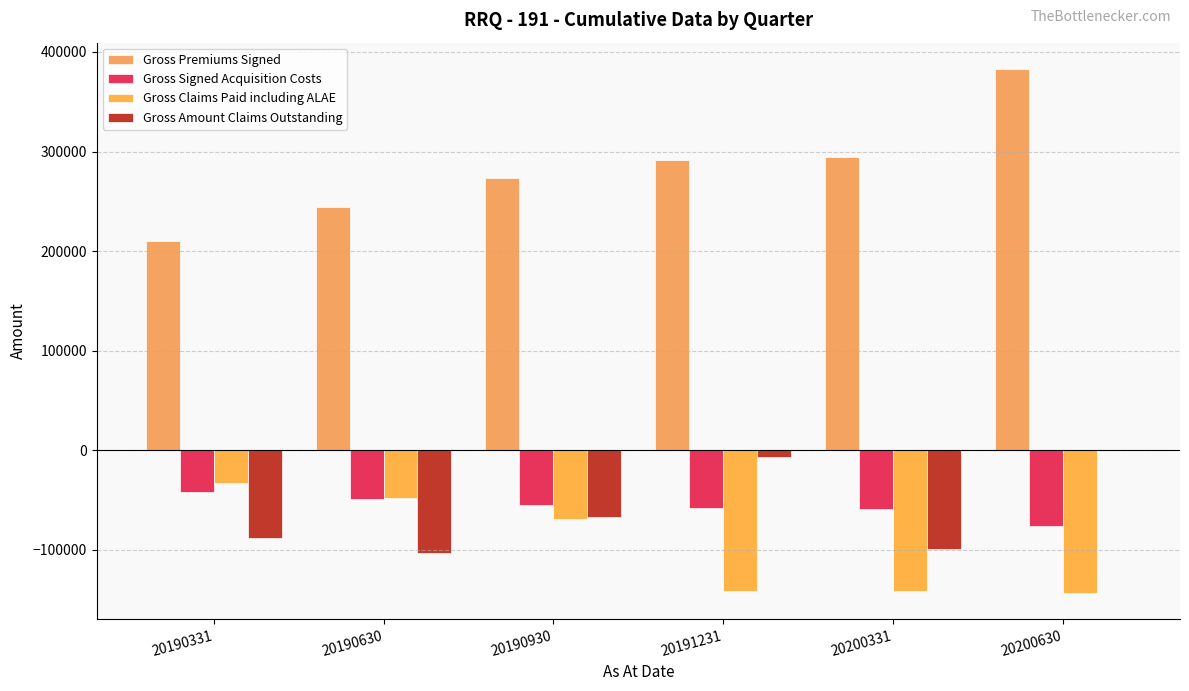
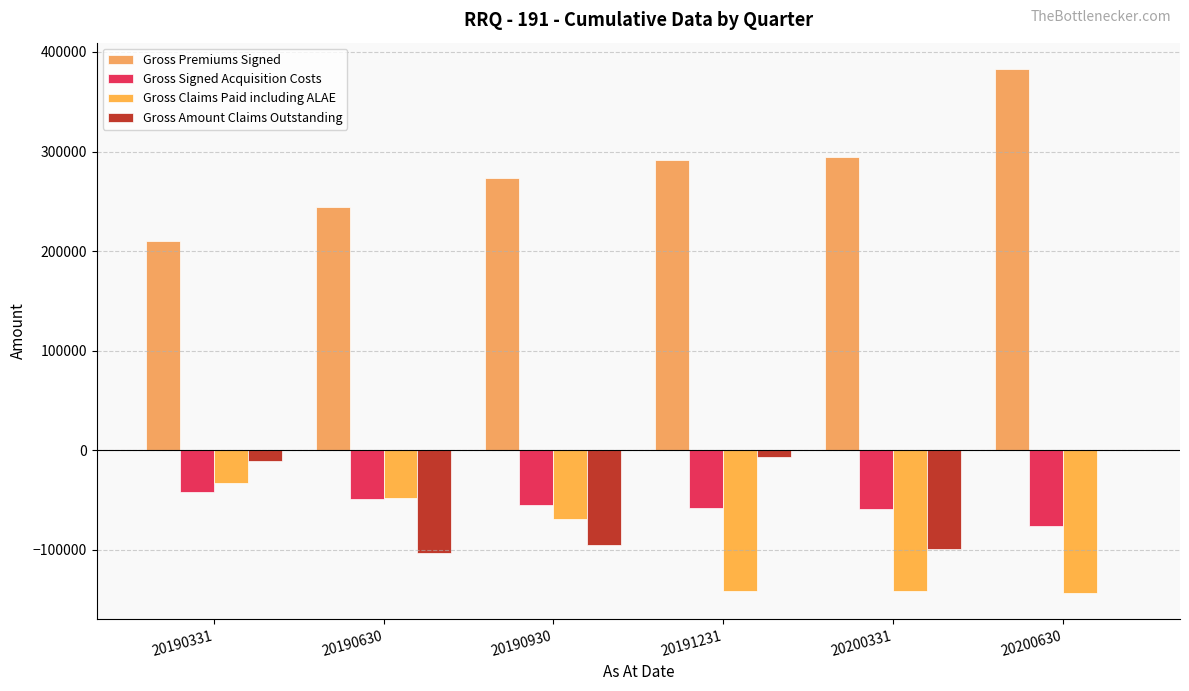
Gross Amount Claims Outstanding, 20190331: -90000 -> -10000
Gross Amount Claims Outstanding, 20190930: -70000 -> -100000
